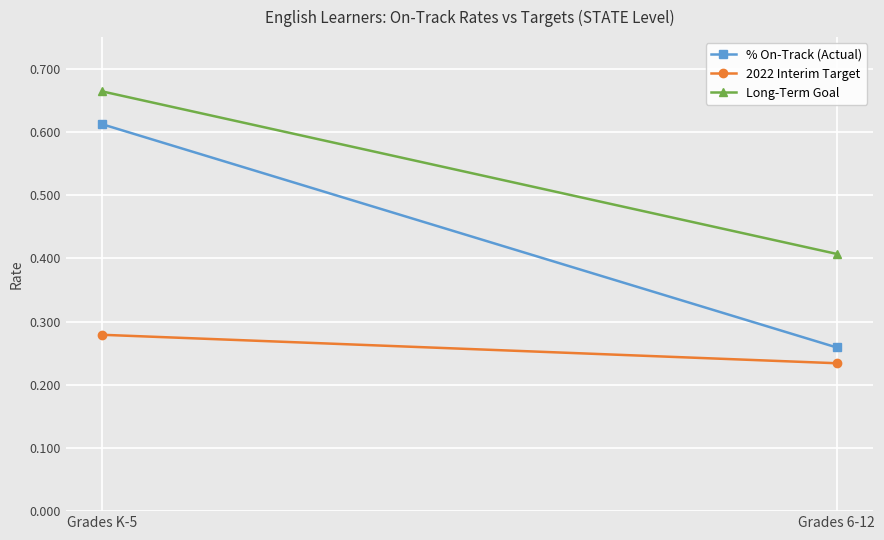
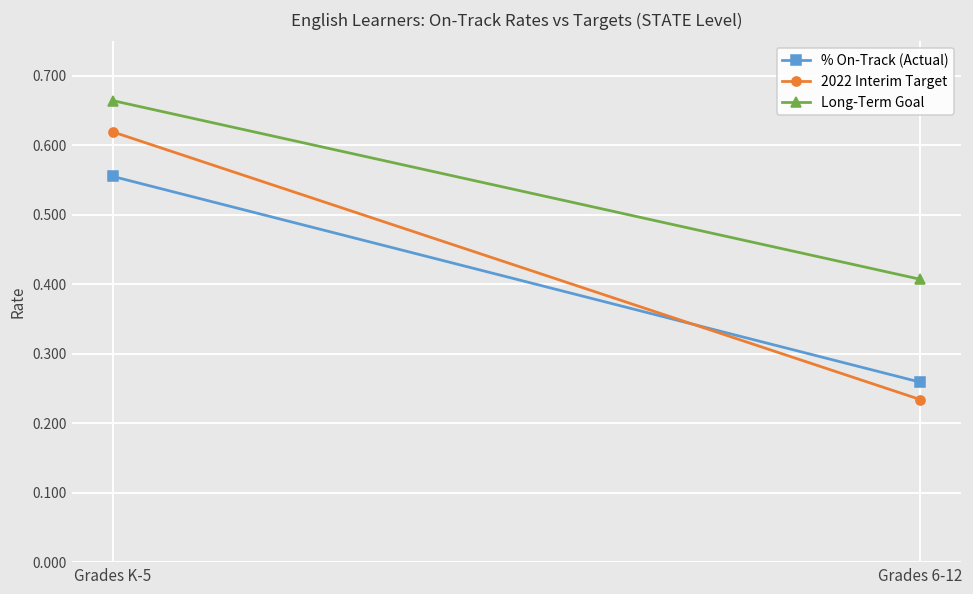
% On-Track (Actual), Grades K-5: 0.61 -> 0.56
2022 Interim Target, Grades K-5: 0.28 -> 0.62
